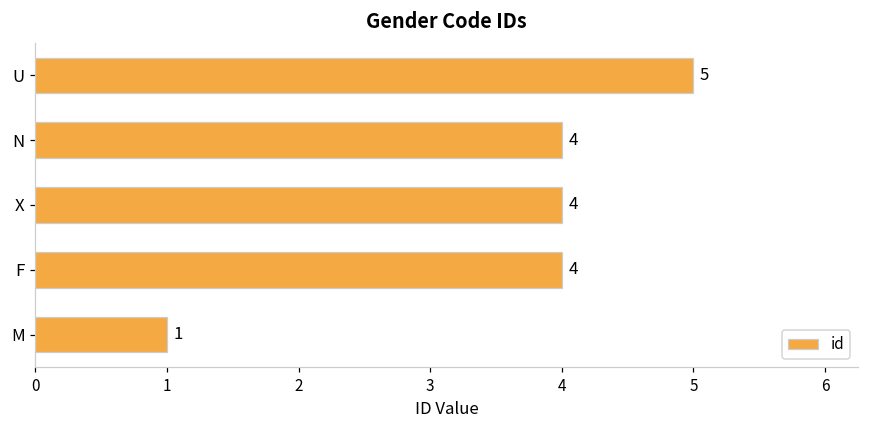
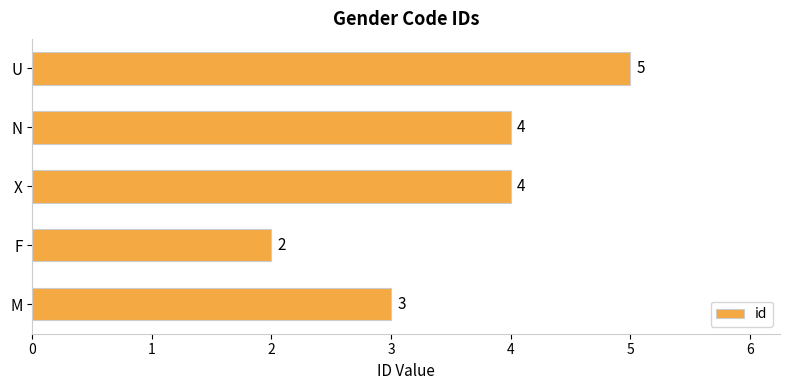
F: 4 -> 2
M: 1 -> 3
